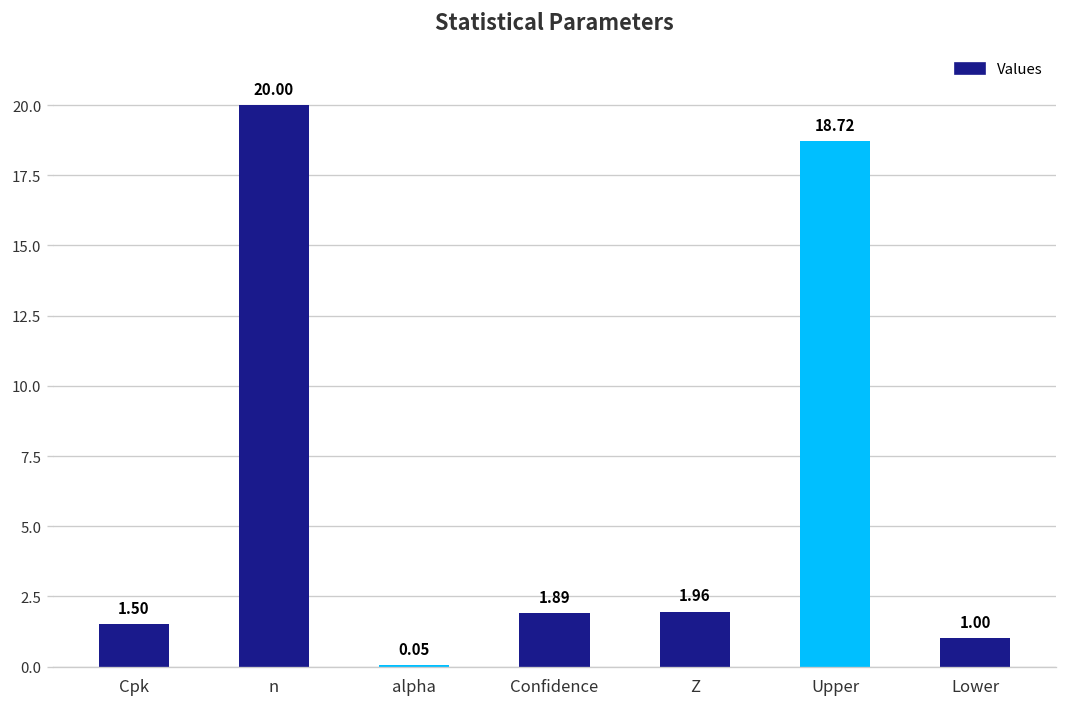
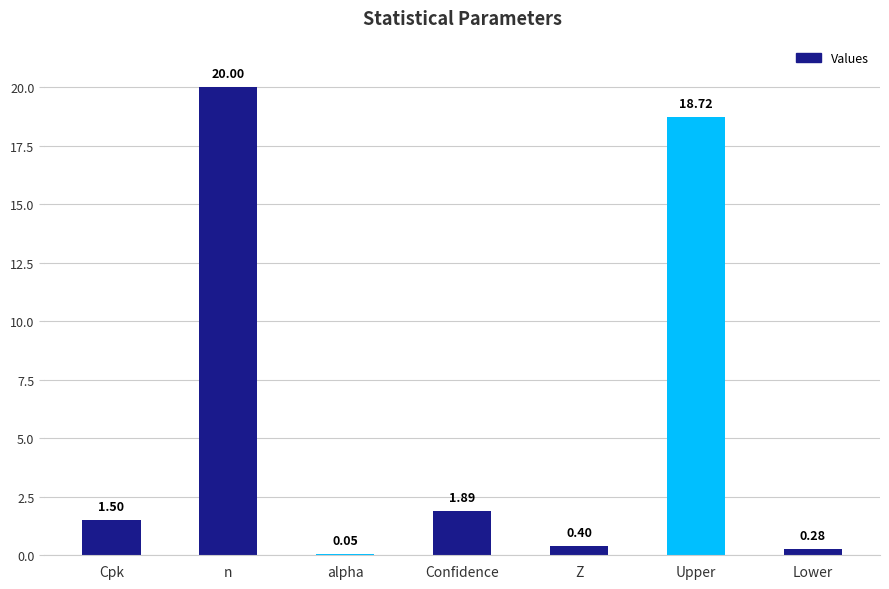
Z: 1.96 -> 0.40
Lower: 1.00 -> 0.28
